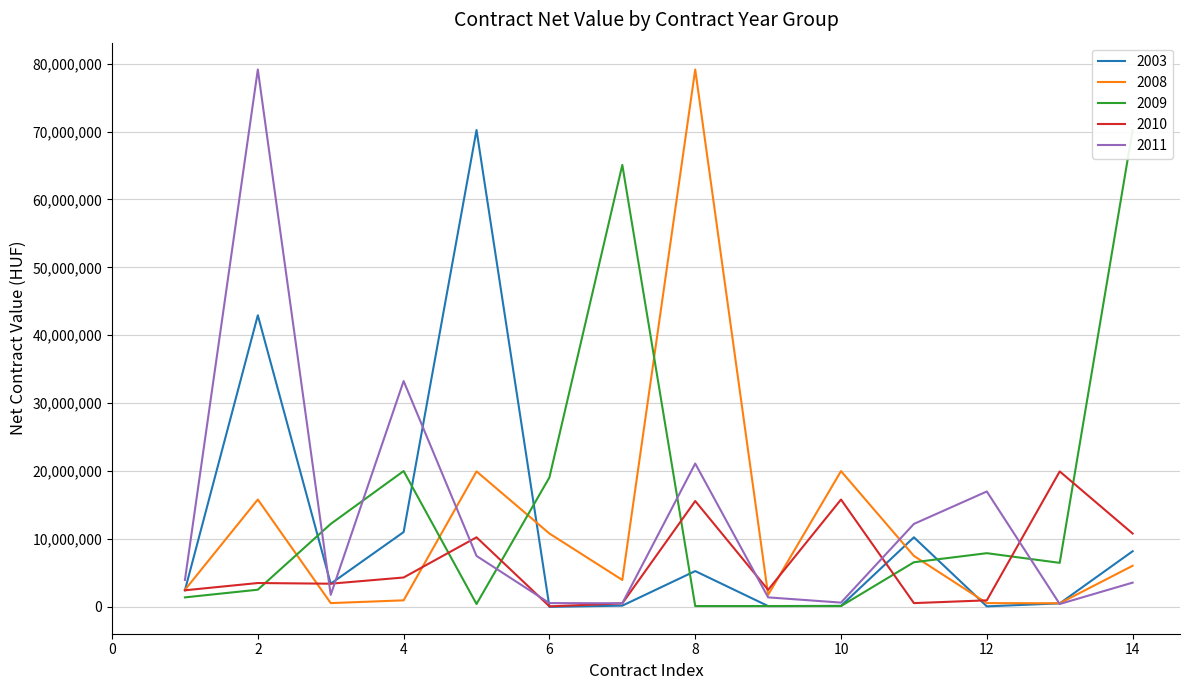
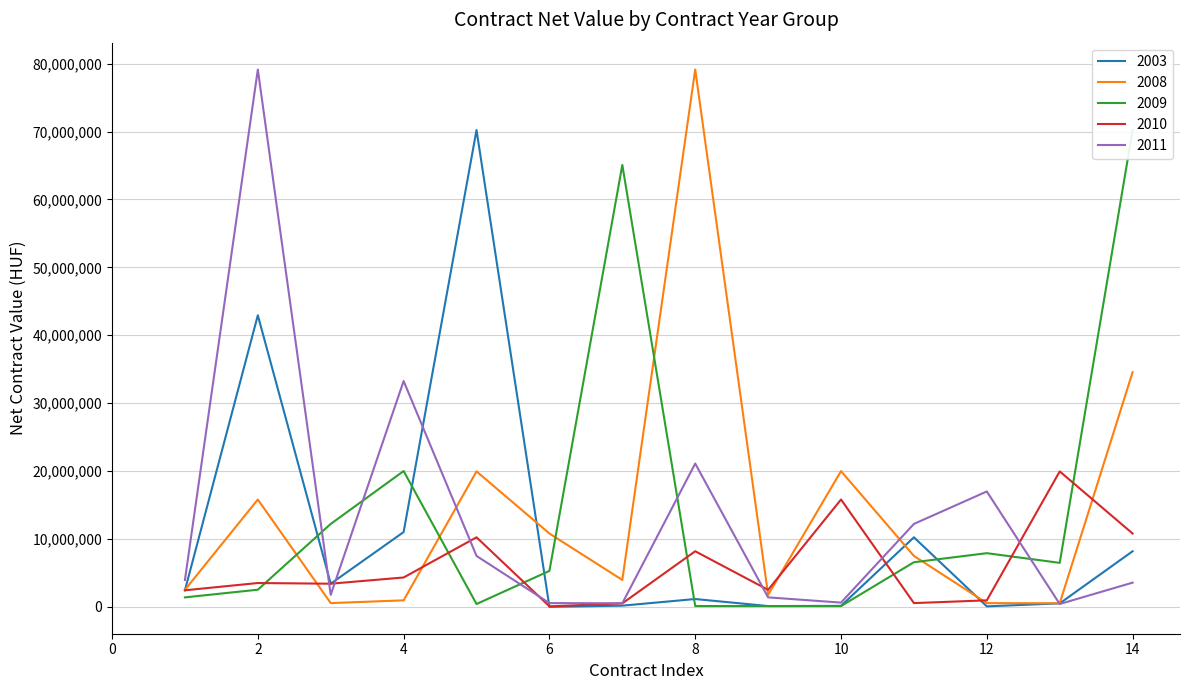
2009, 6: 19,000,000 -> 5,000,000
2003, 8: 5,000,000 -> 1,000,000
2010, 8: 16,000,000 -> 8,000,000
2008, 14: 6,000,000 -> 35,000,000
